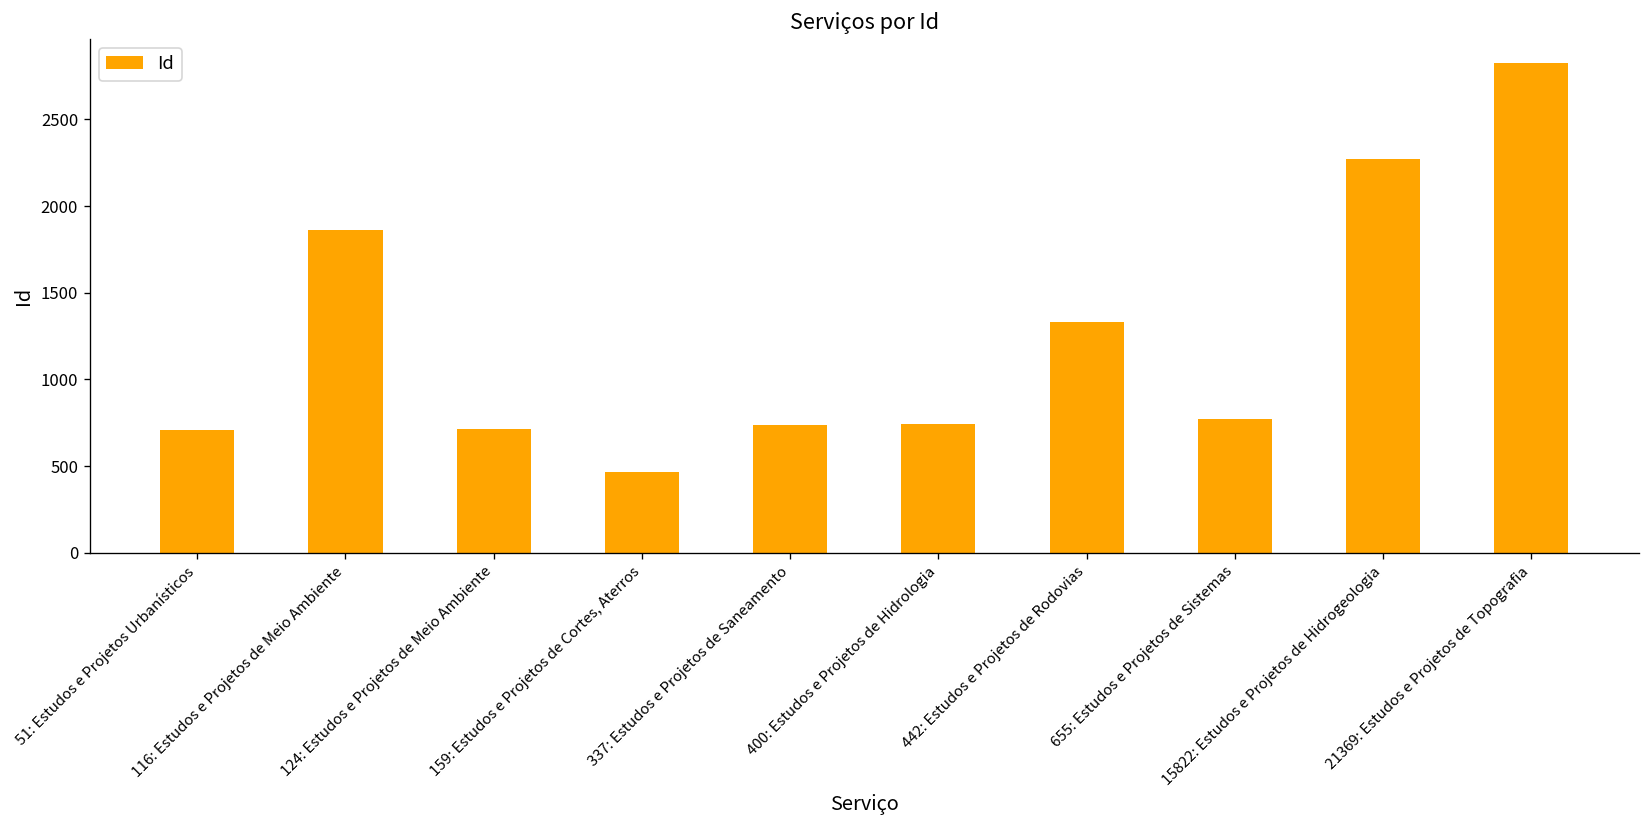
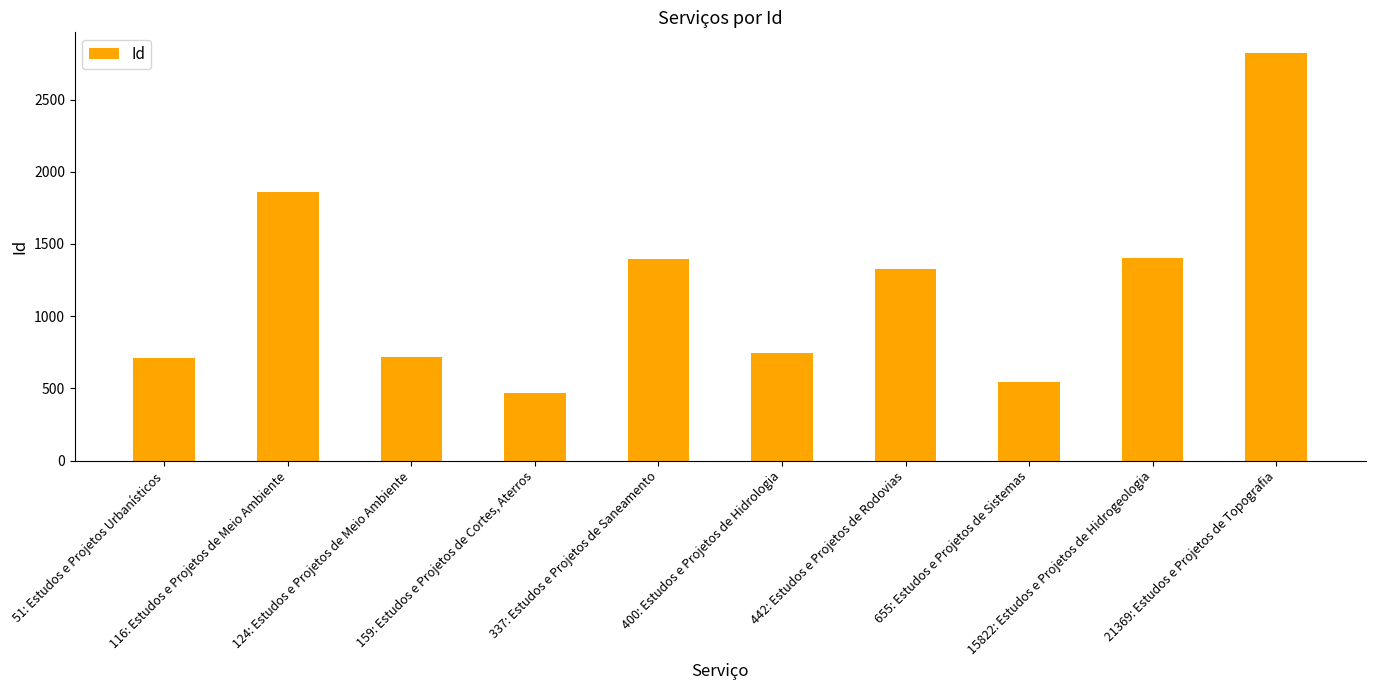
337: Estudos e Projetos de Saneamento: 740 -> 1400
655: Estudos e Projetos de Sistemas: 770 -> 540
15822: Estudos e Projetos de Hidrogeologia: 2270 -> 1400
